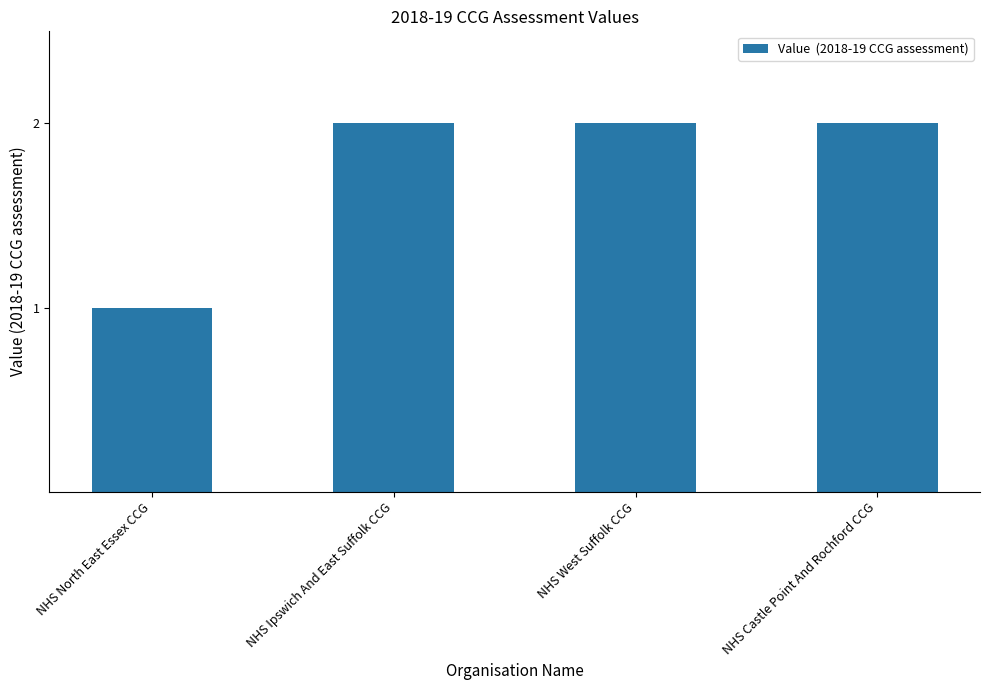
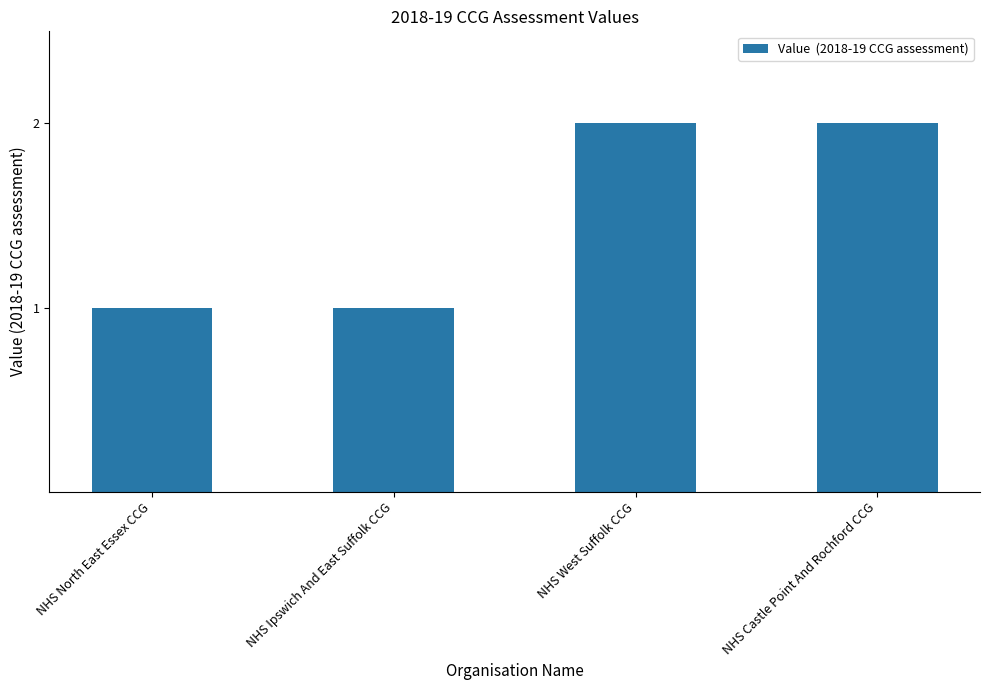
NHS Ipswich And East Suffolk CCG: 2 -> 1
